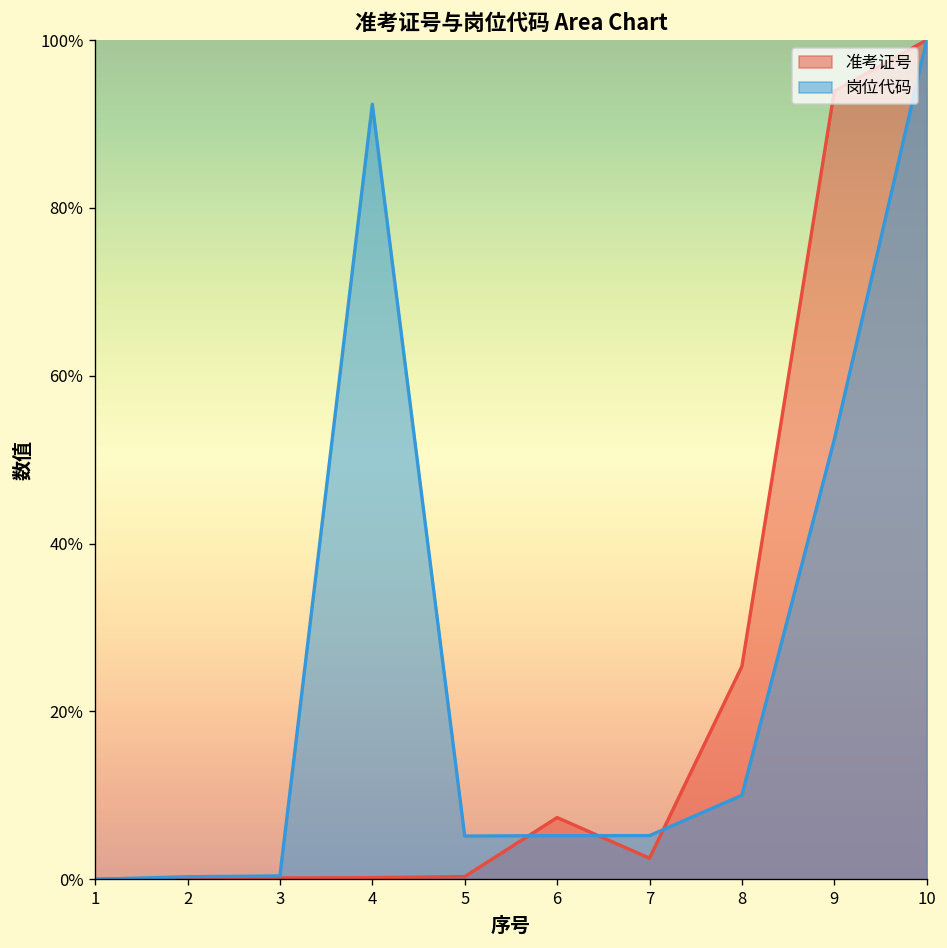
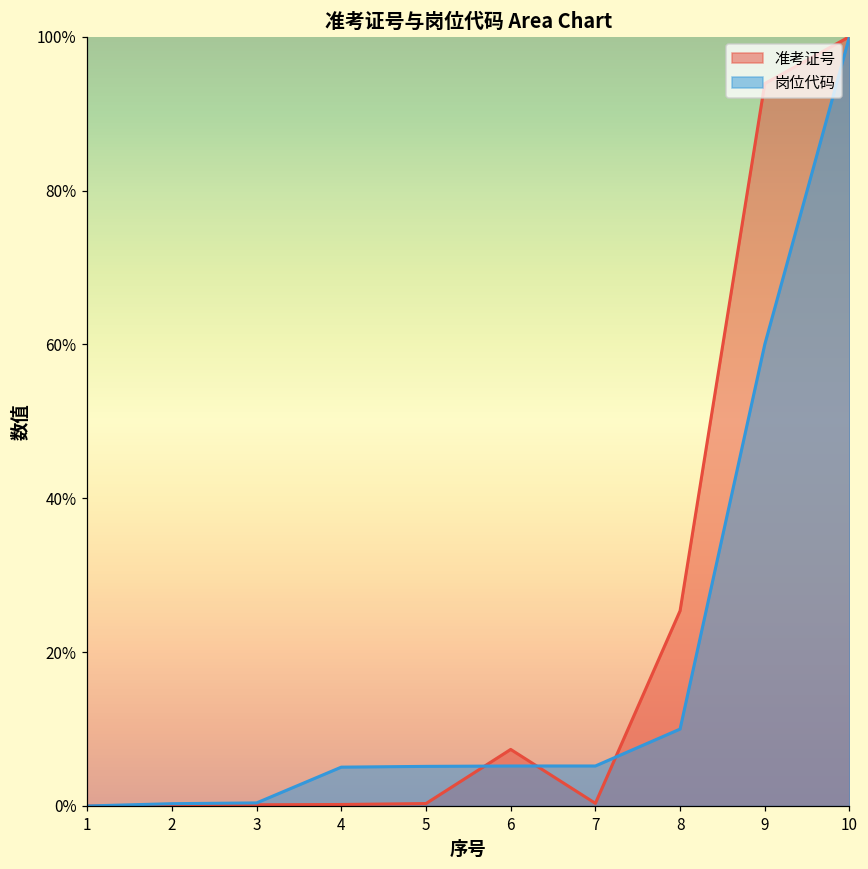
岗位代码, 4: 92% -> 5%
准考证号, 7: 3% -> 0%
岗位代码, 9: 52% -> 60%
